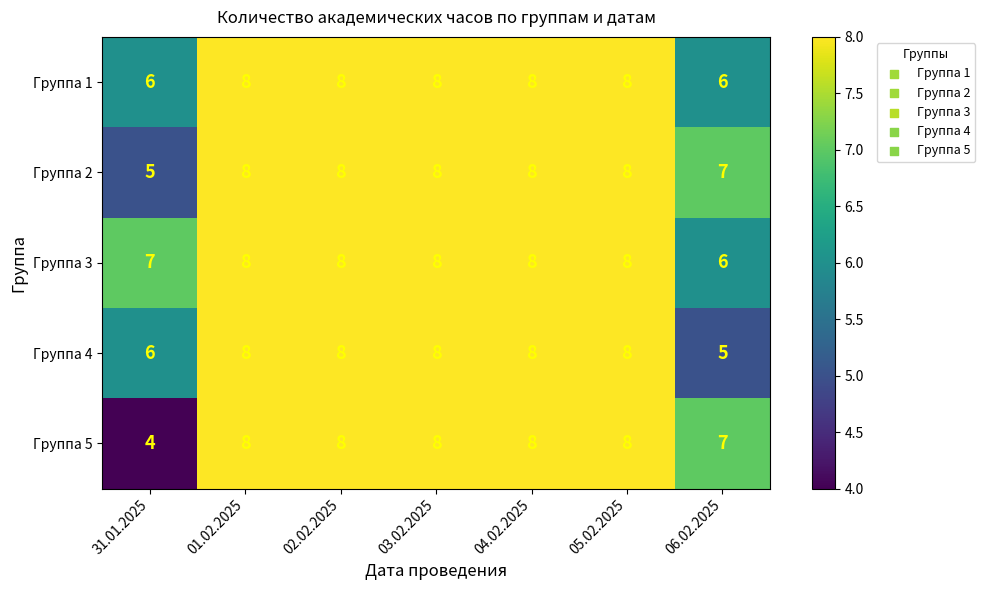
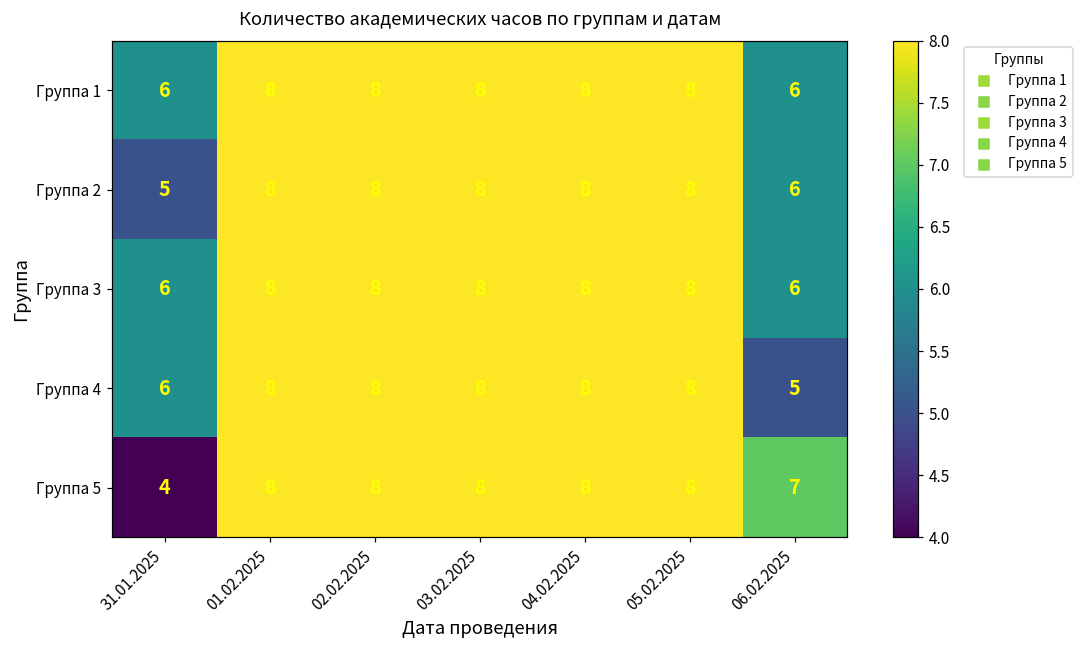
Группа 2, 06.02.2025: 7 -> 6
Группа 3, 31.01.2025: 7 -> 6
